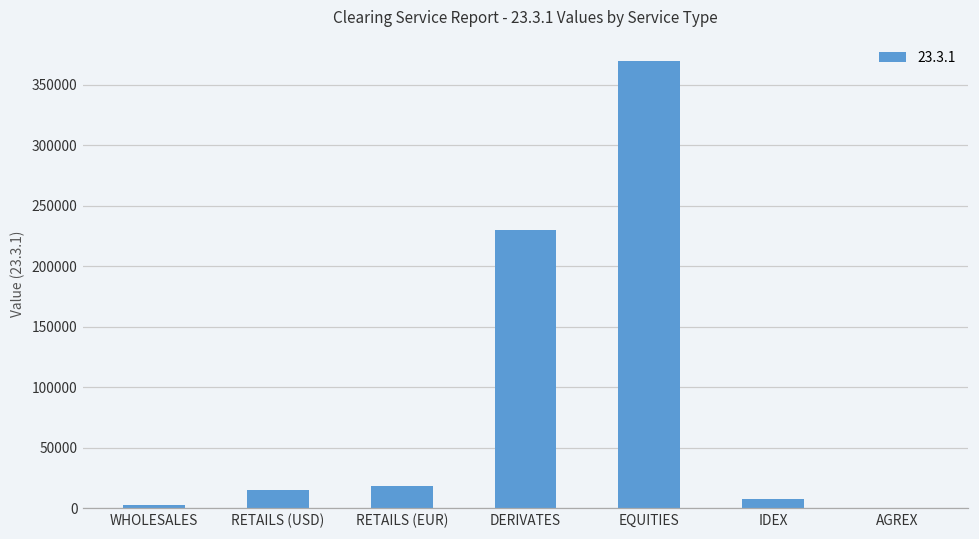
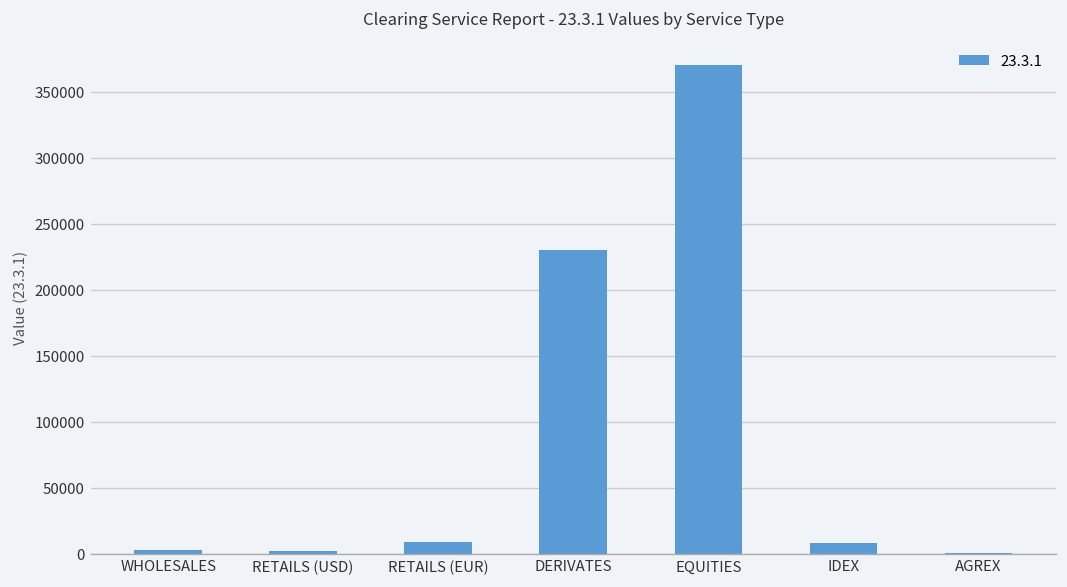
RETAILS (USD): 16000 -> 2000
RETAILS (EUR): 18000 -> 9000
